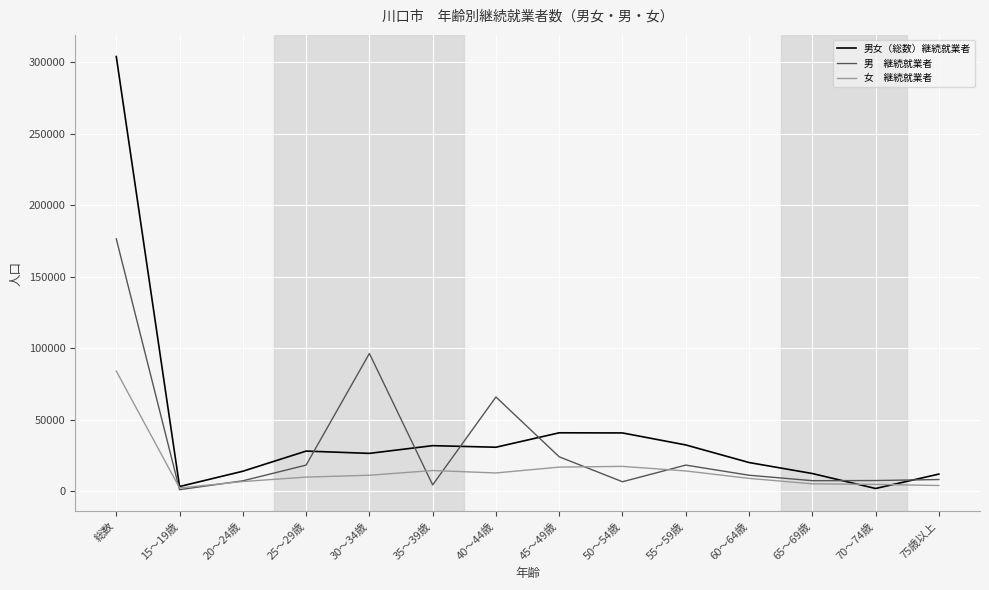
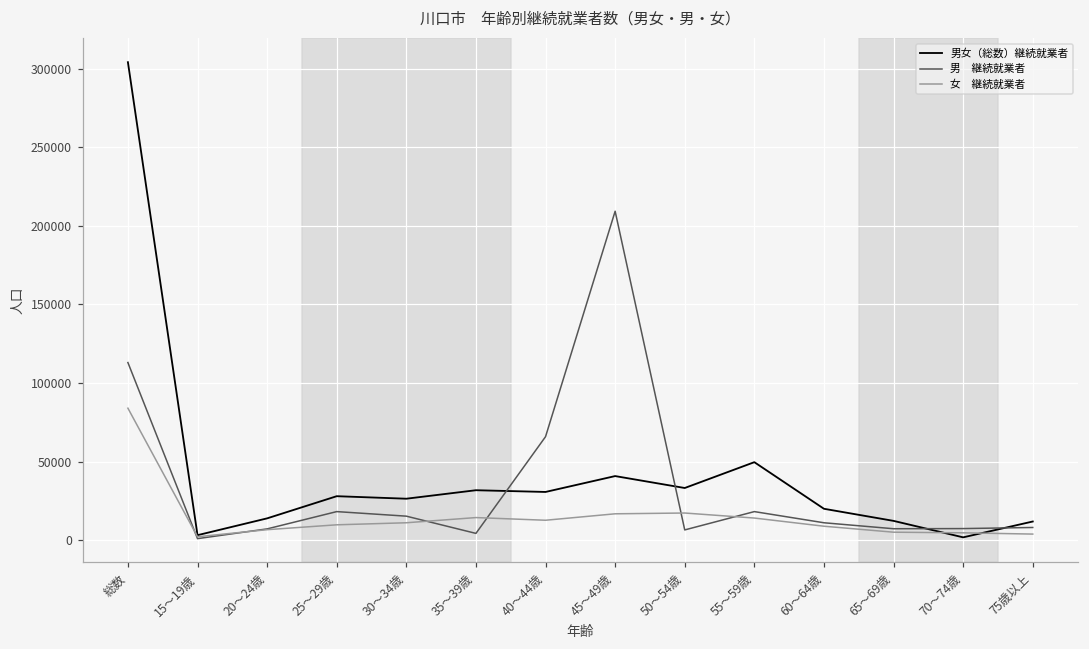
男 継続就業者, 総数: 177000 -> 113000
男 継続就業者, 30～34歳: 96000 -> 15000
男 継続就業者, 45～49歳: 24000 -> 209000
男女（総数）継続就業者, 50～54歳: 41000 -> 33000
男女（総数）継続就業者, 55～59歳: 32000 -> 50000
